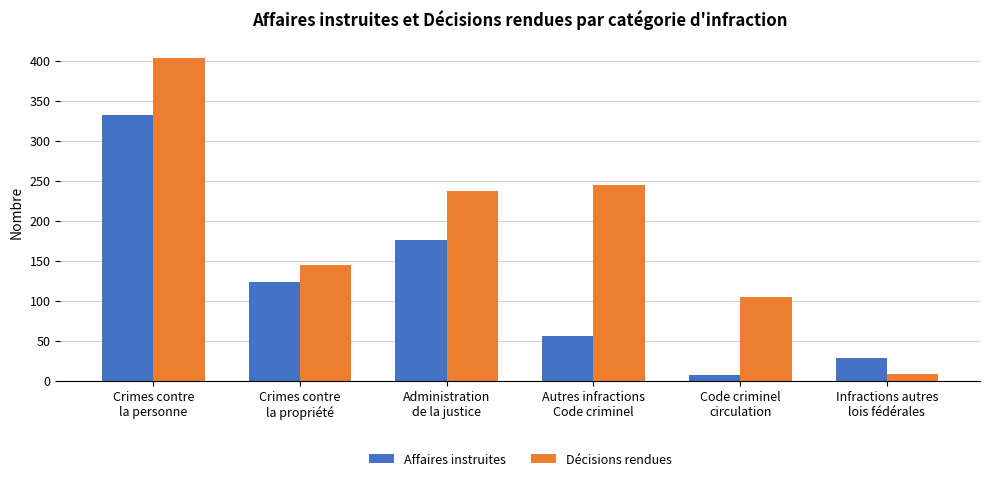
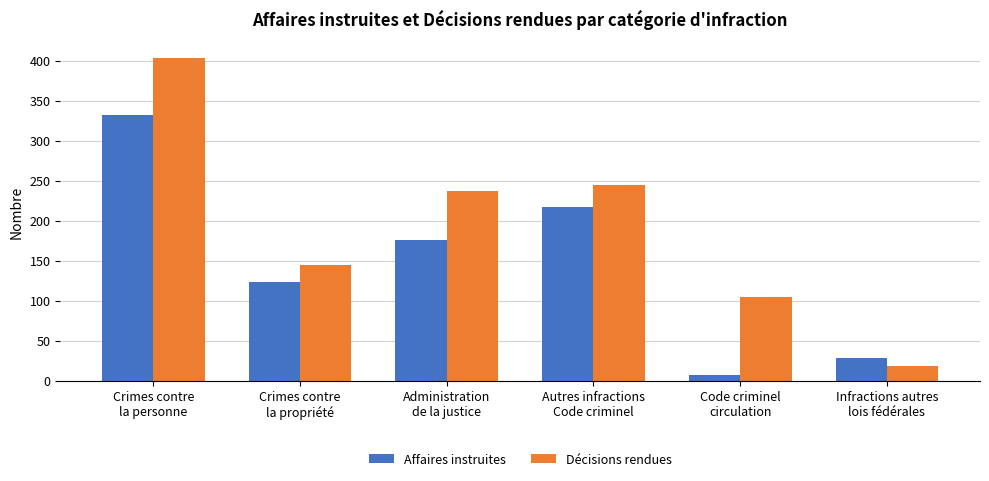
Affaires instruites, Autres infractions Code criminel: 60 -> 220
Décisions rendues, Infractions autres lois fédérales: 10 -> 20
